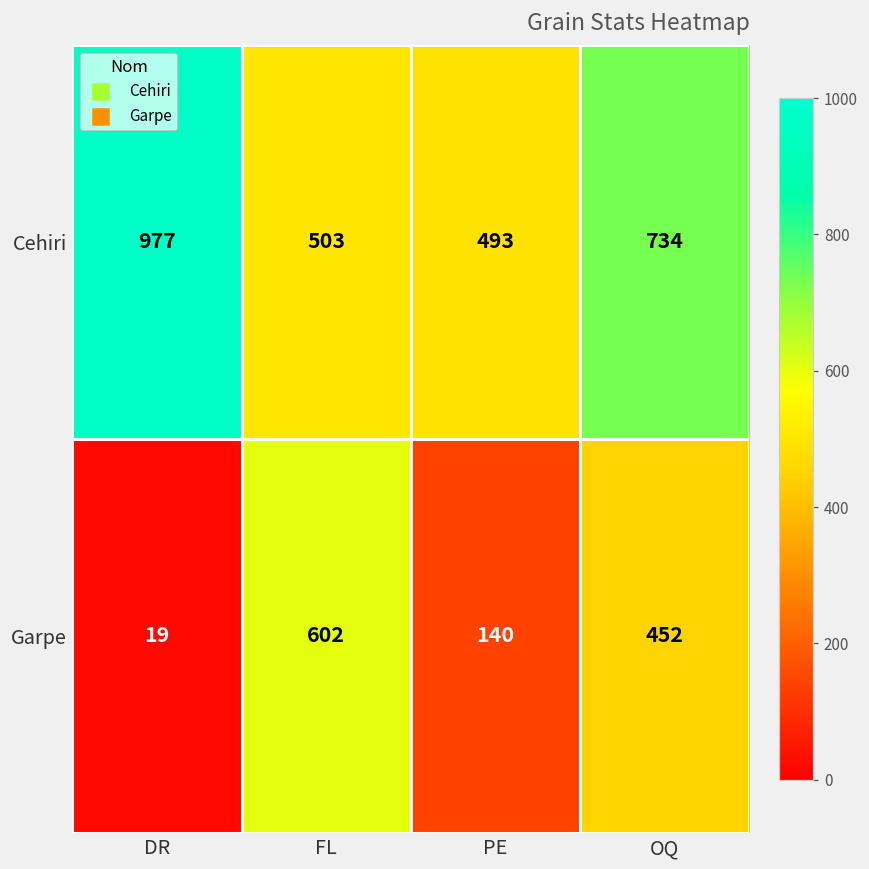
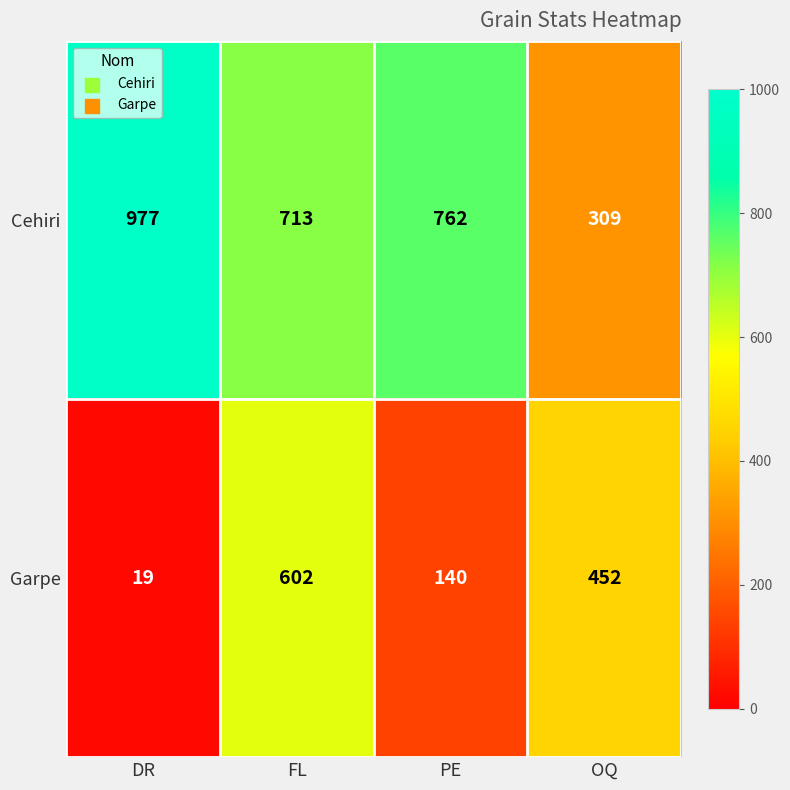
Cehiri, FL: 503 -> 713
Cehiri, PE: 493 -> 762
Cehiri, OQ: 734 -> 309
